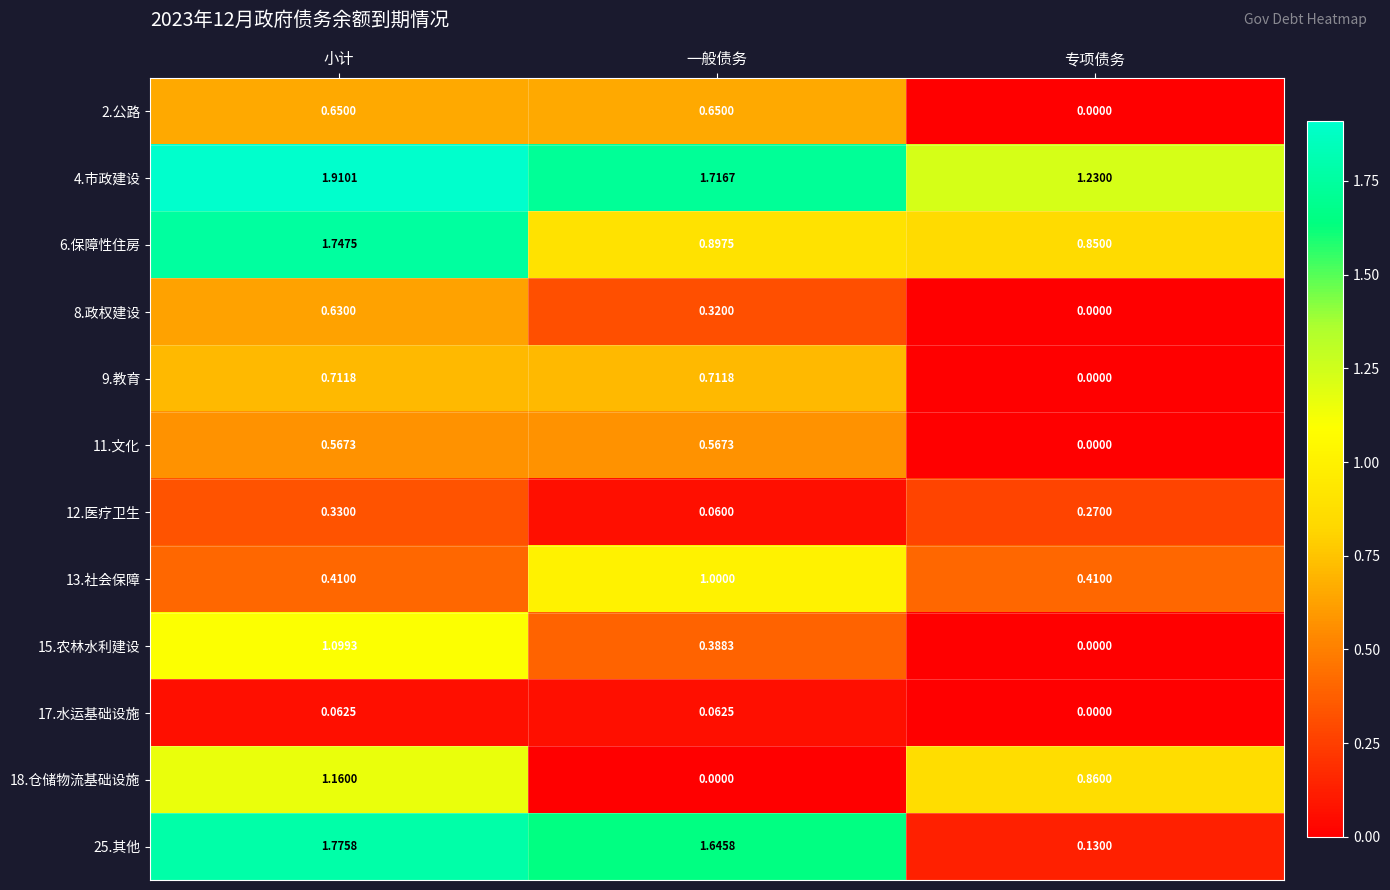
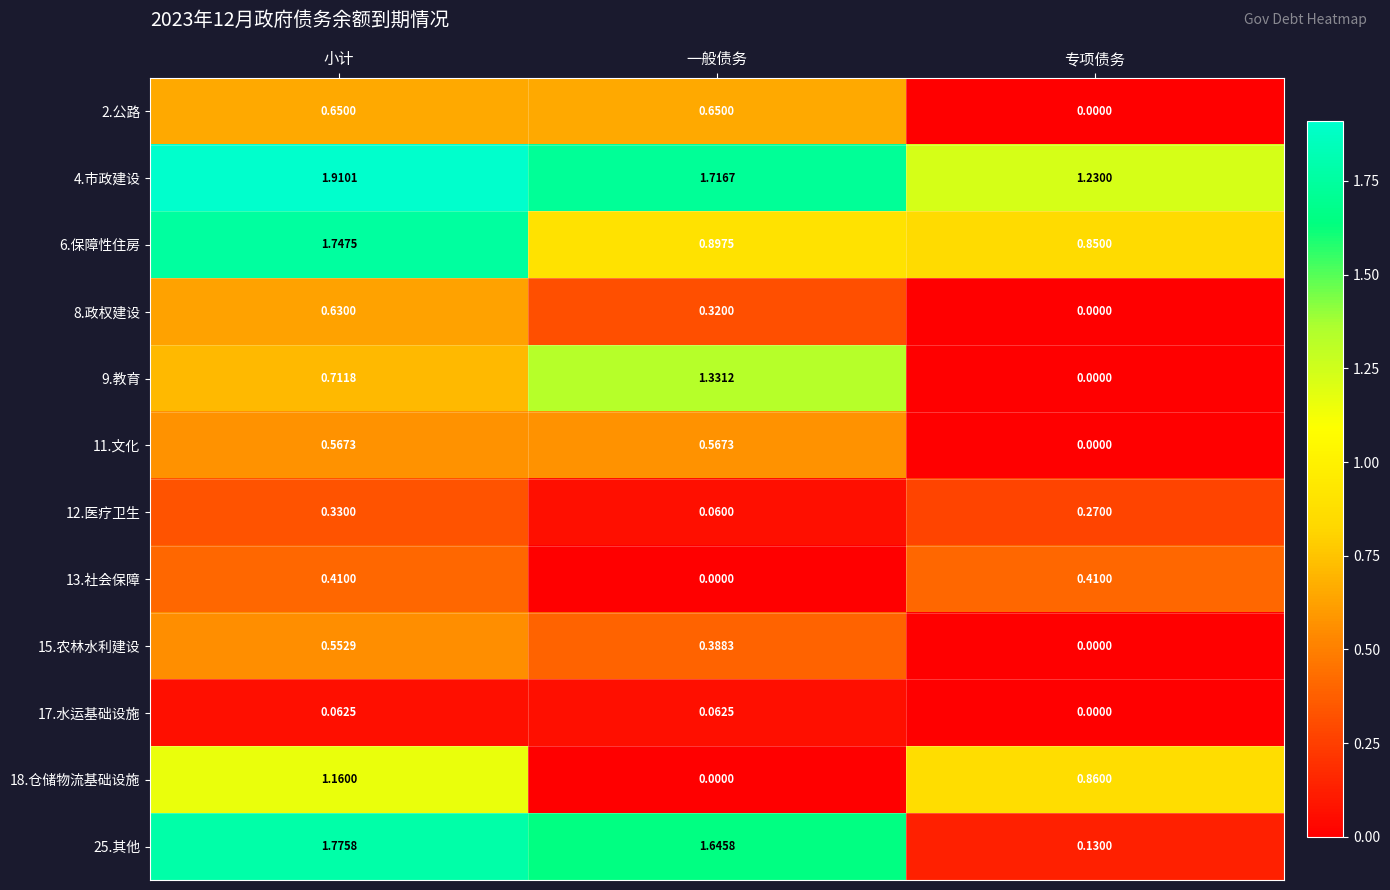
9.教育, 一般债务: 0.7118 -> 1.3312
13.社会保障, 一般债务: 1.0000 -> 0.0000
15.农林水利建设, 小计: 1.0993 -> 0.5529
